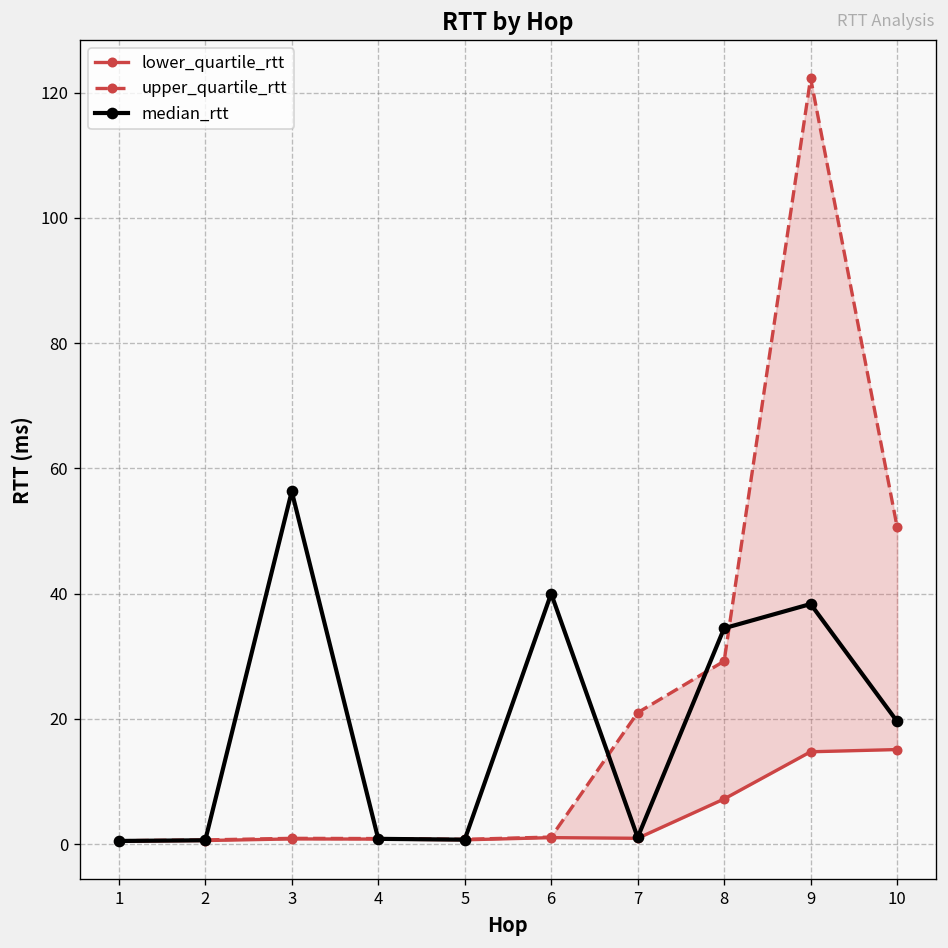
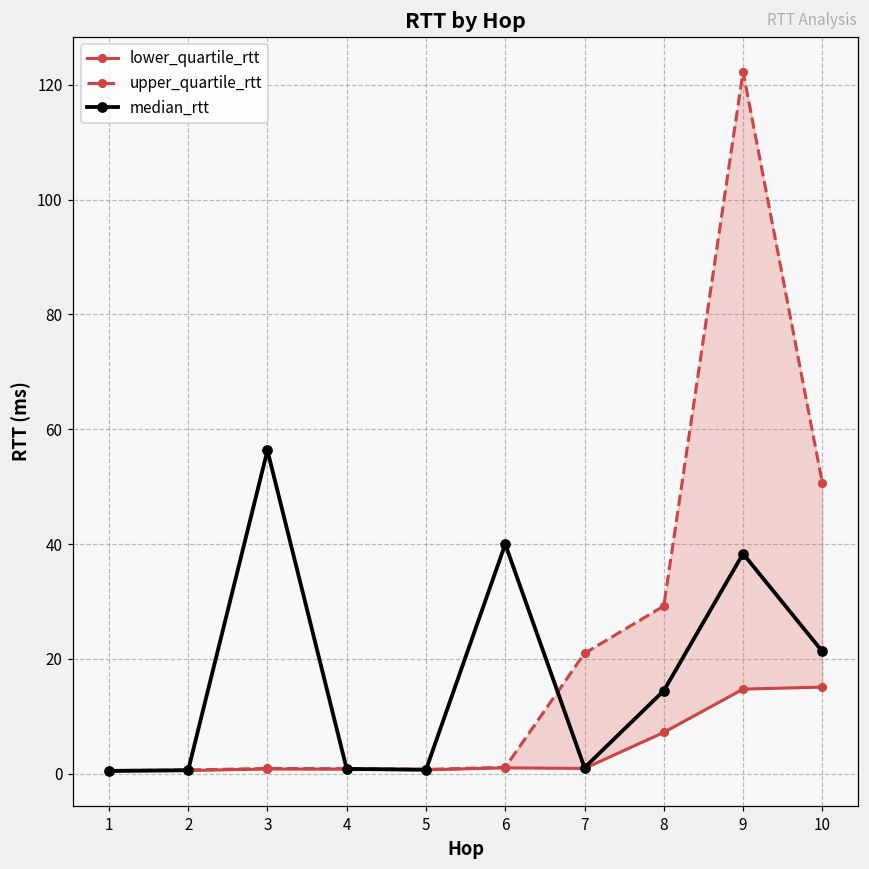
median_rtt, 8: 34 -> 14
median_rtt, 10: 20 -> 21
